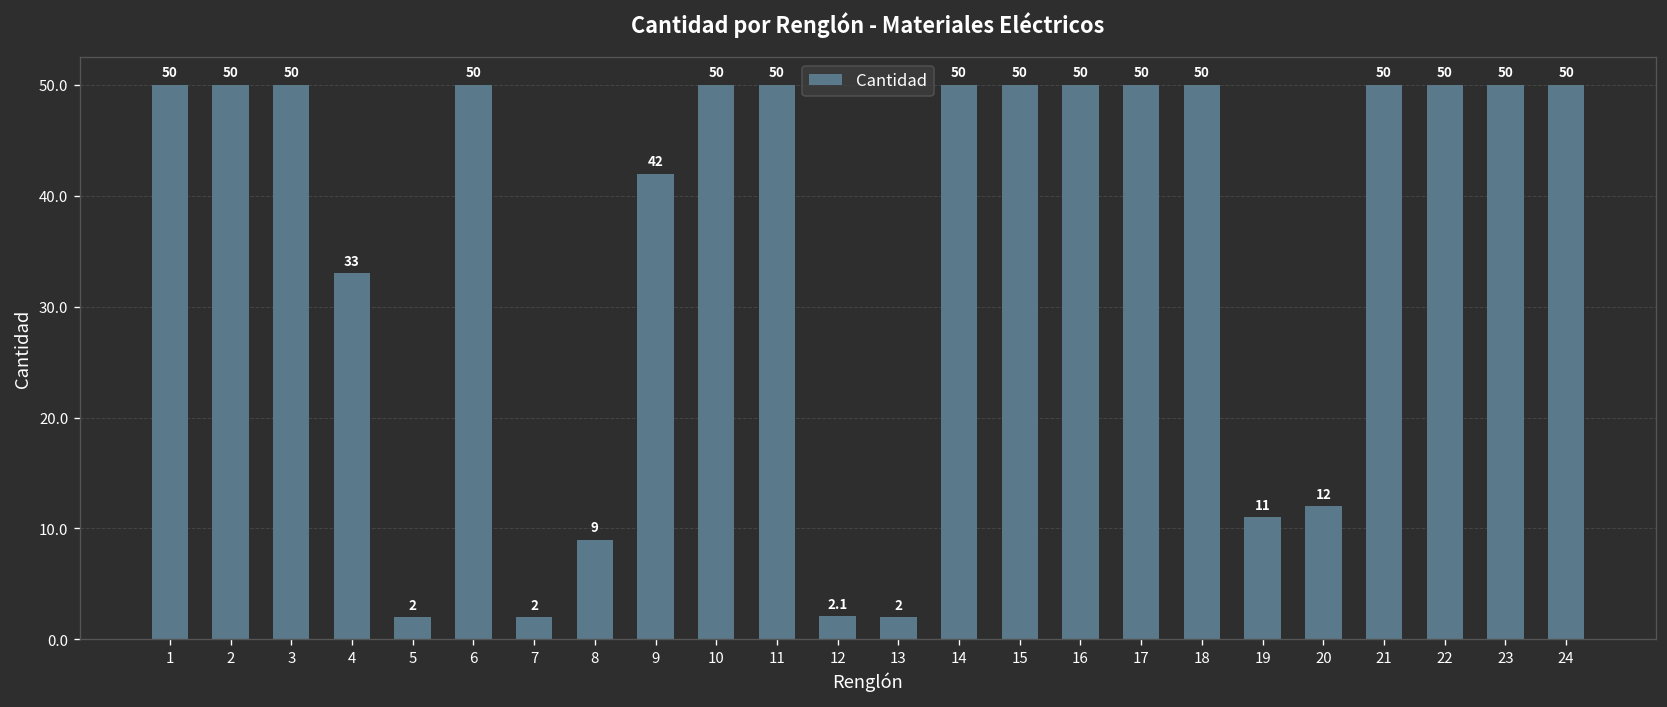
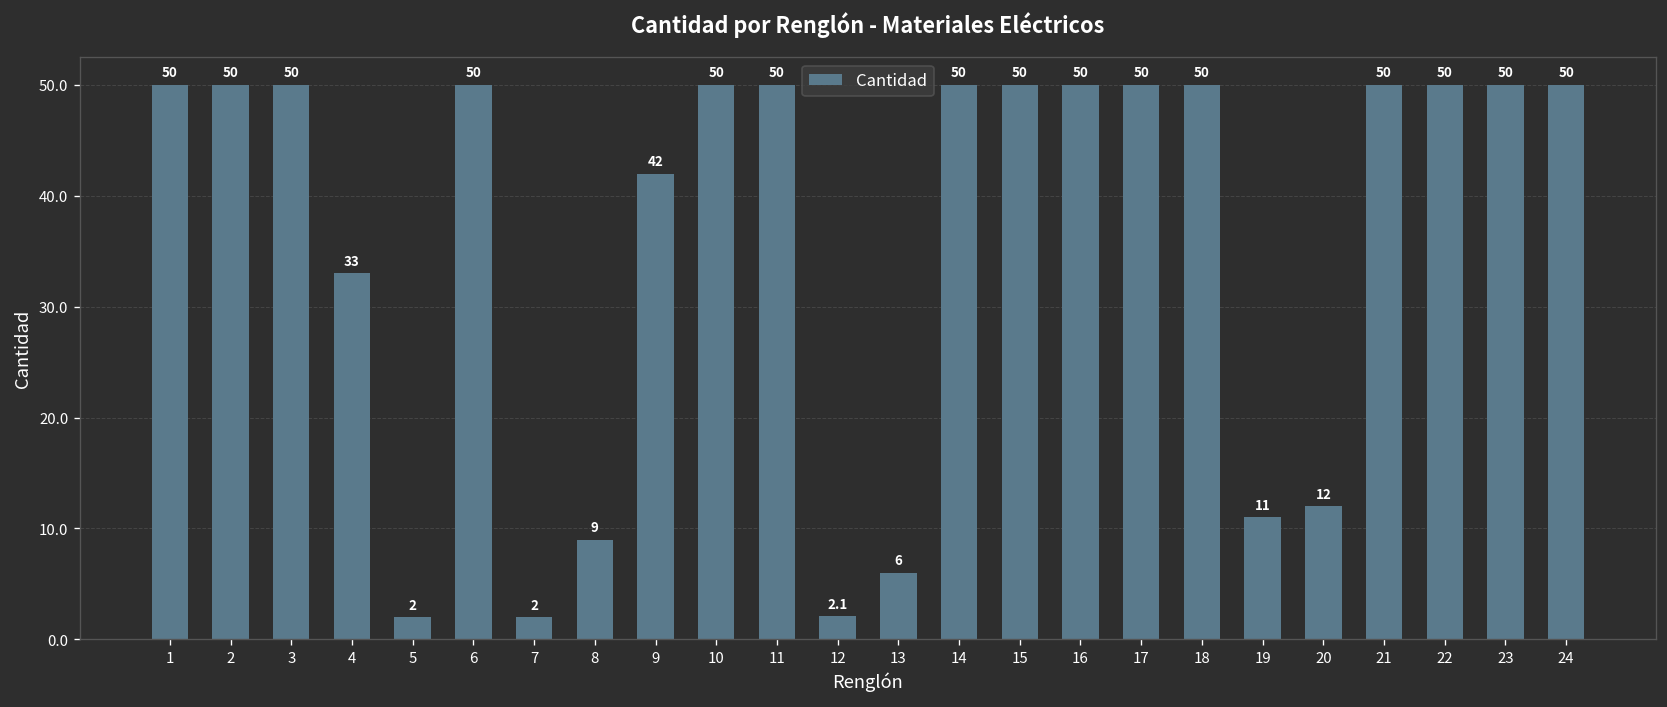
13: 2 -> 6
